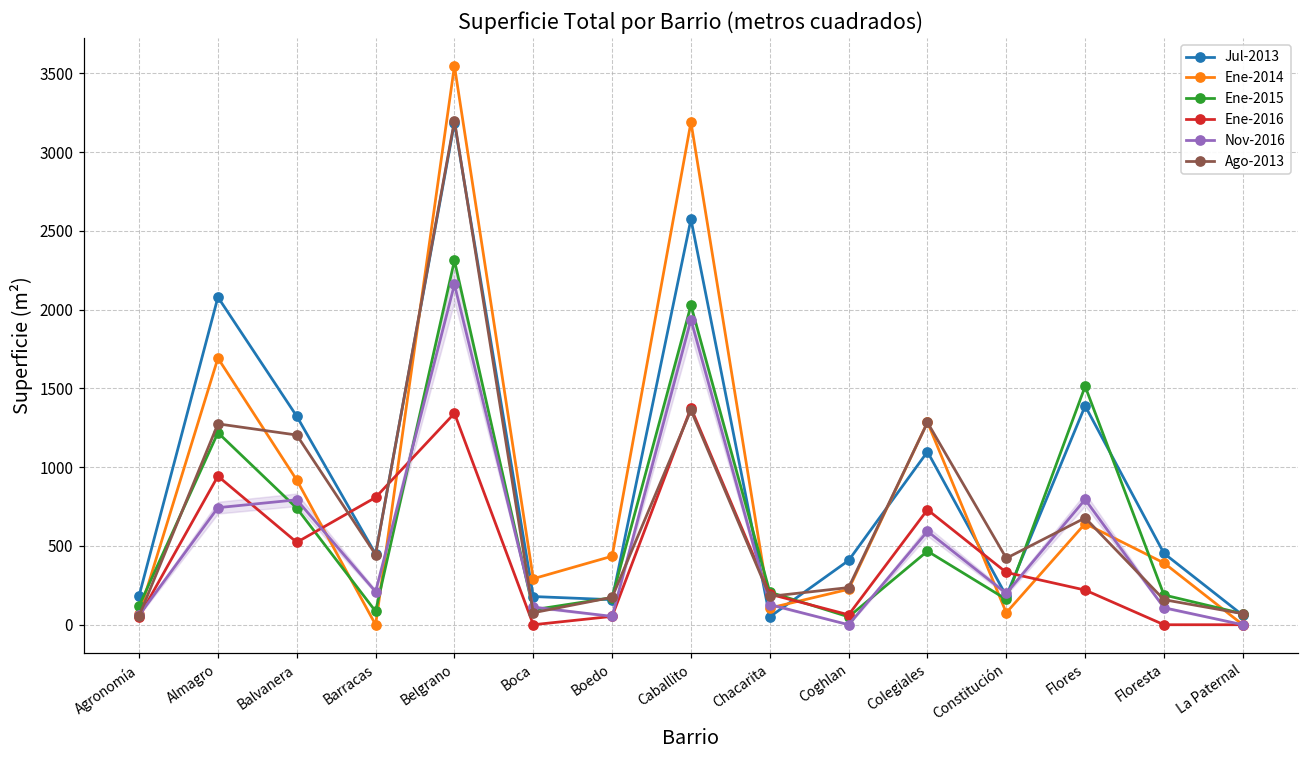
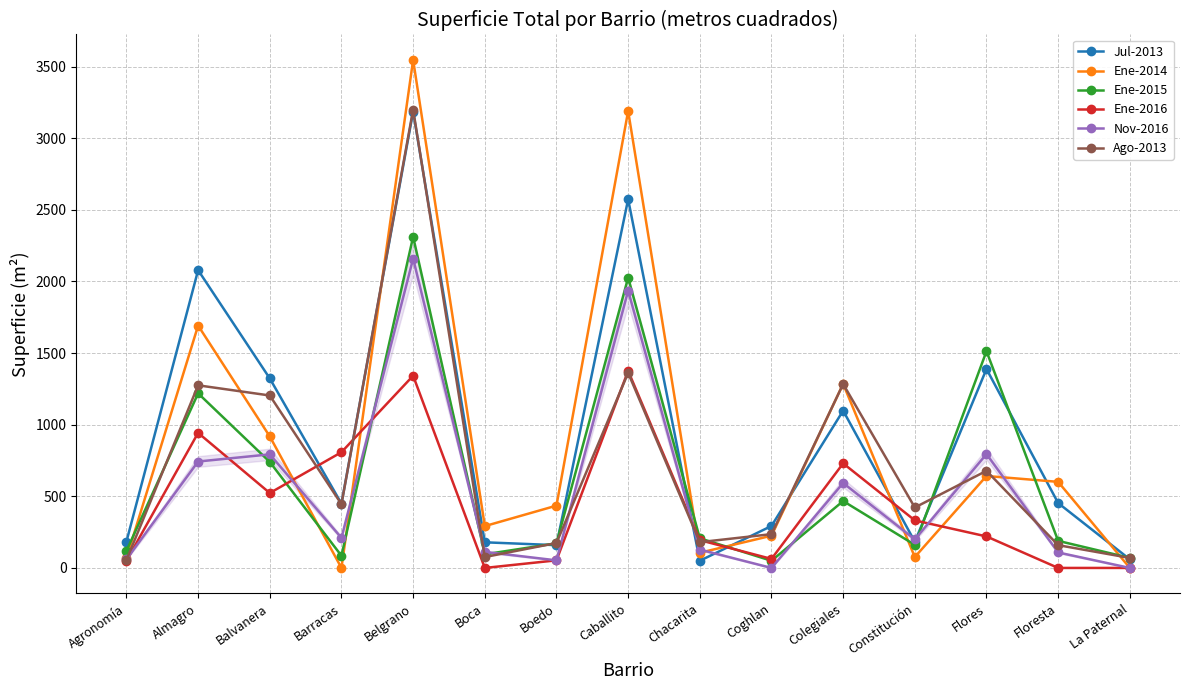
Jul-2013, Coghlan: 410 -> 290
Ene-2014, Floresta: 390 -> 600
